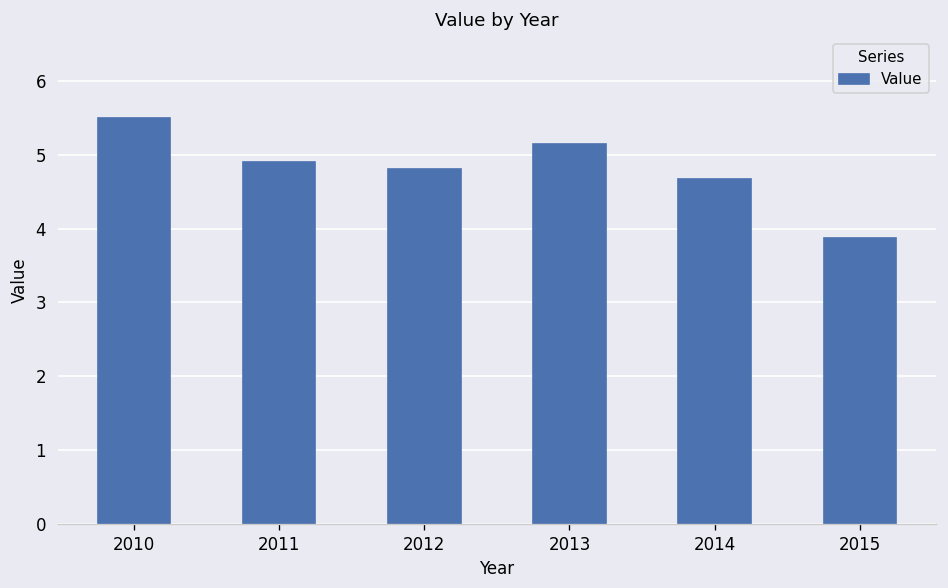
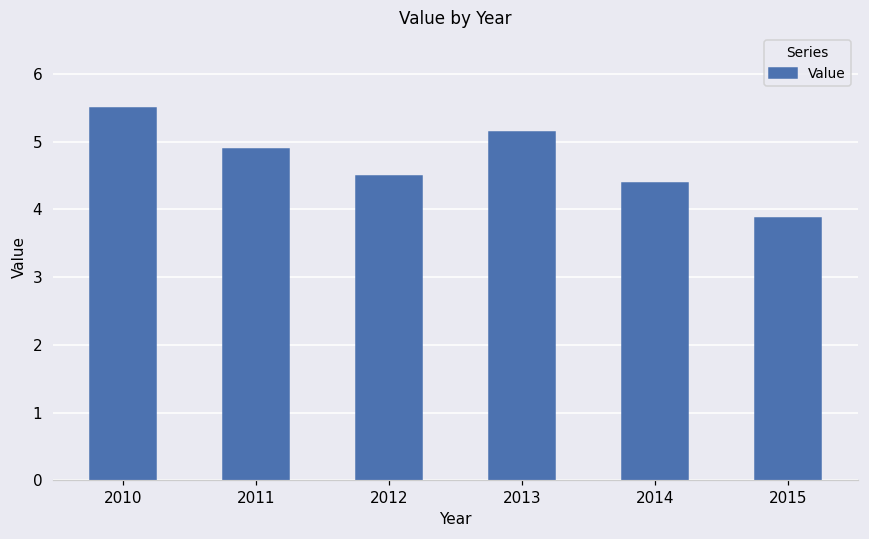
2012: 4.8 -> 4.5
2014: 4.7 -> 4.4
